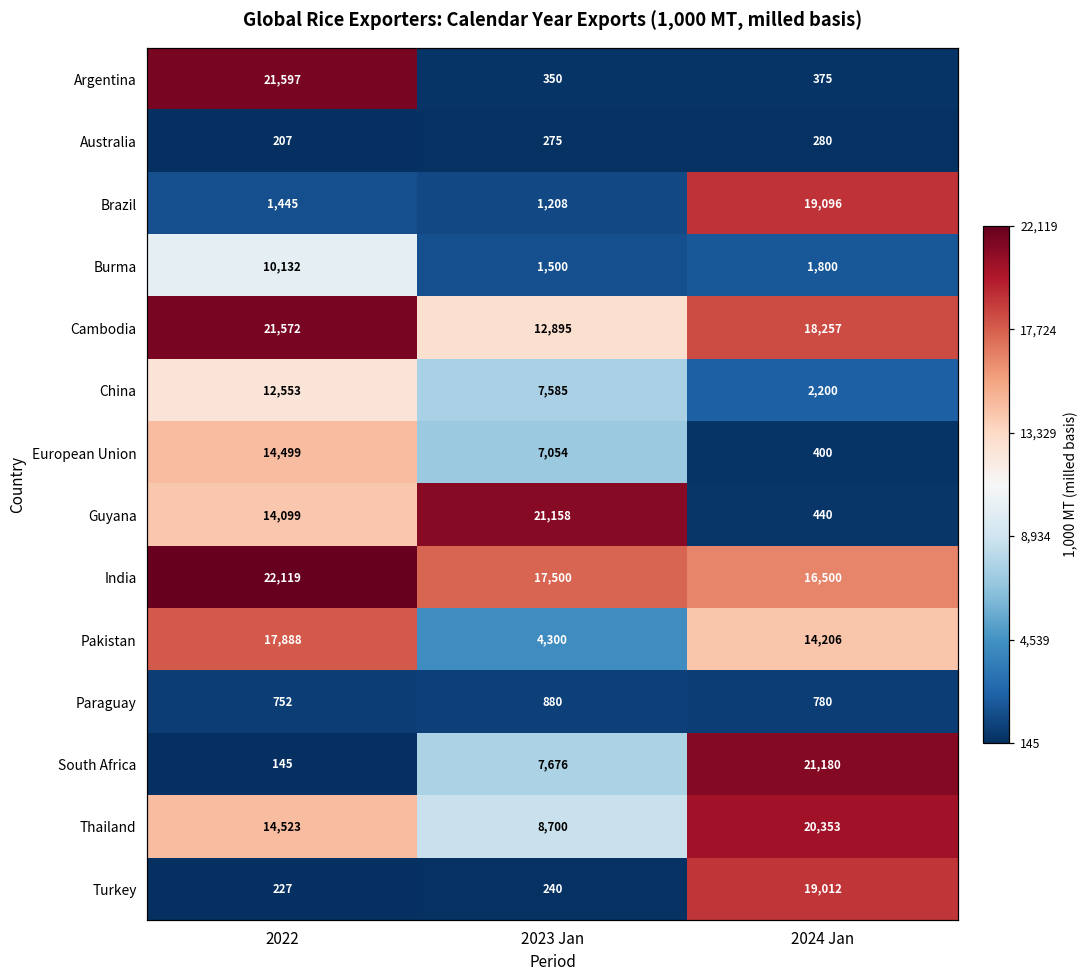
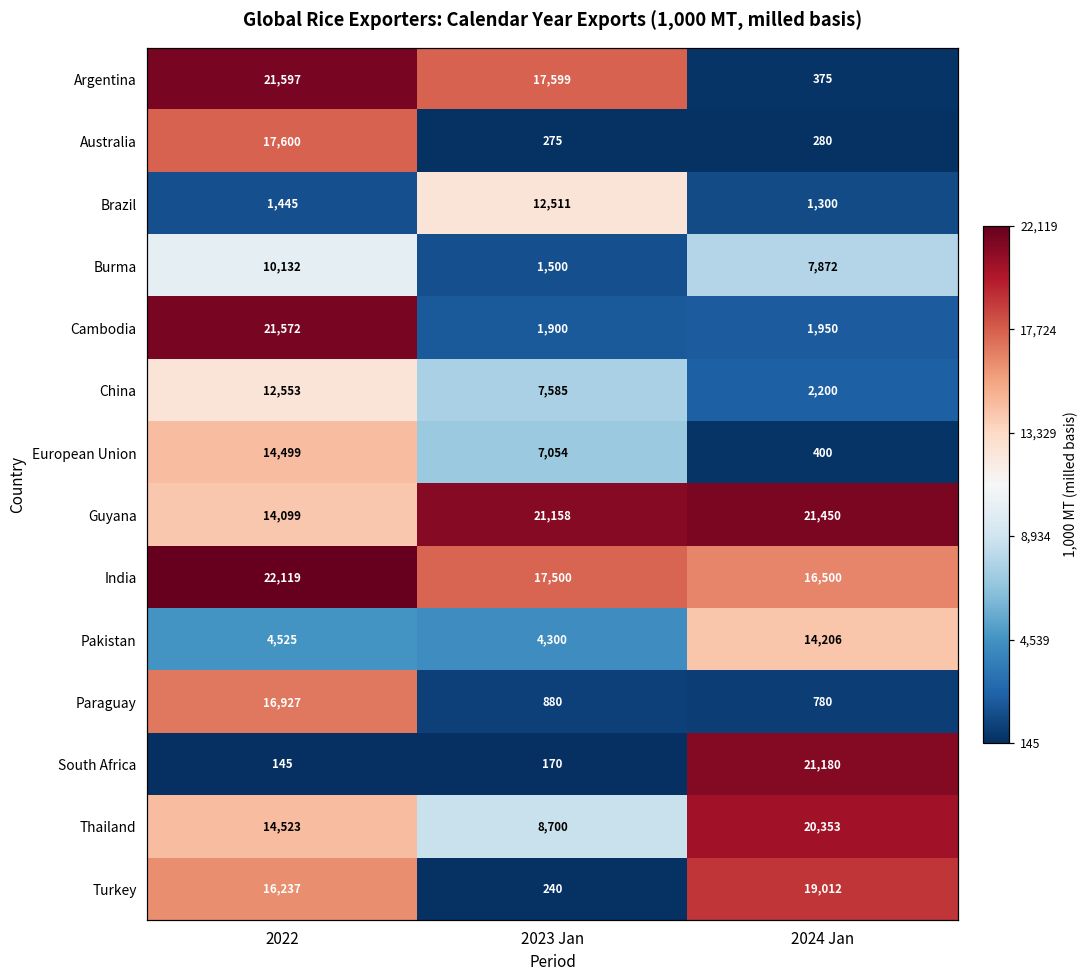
Argentina, 2023 Jan: 350 -> 17,599
Australia, 2022: 207 -> 17,600
Brazil, 2023 Jan: 1,208 -> 12,511
Brazil, 2024 Jan: 19,096 -> 1,300
Burma, 2024 Jan: 1,800 -> 7,872
Cambodia, 2023 Jan: 12,895 -> 1,900
Cambodia, 2024 Jan: 18,257 -> 1,950
Guyana, 2024 Jan: 440 -> 21,450
Pakistan, 2022: 17,888 -> 4,525
Paraguay, 2022: 752 -> 16,927
South Africa, 2023 Jan: 7,676 -> 170
Turkey, 2022: 227 -> 16,237
